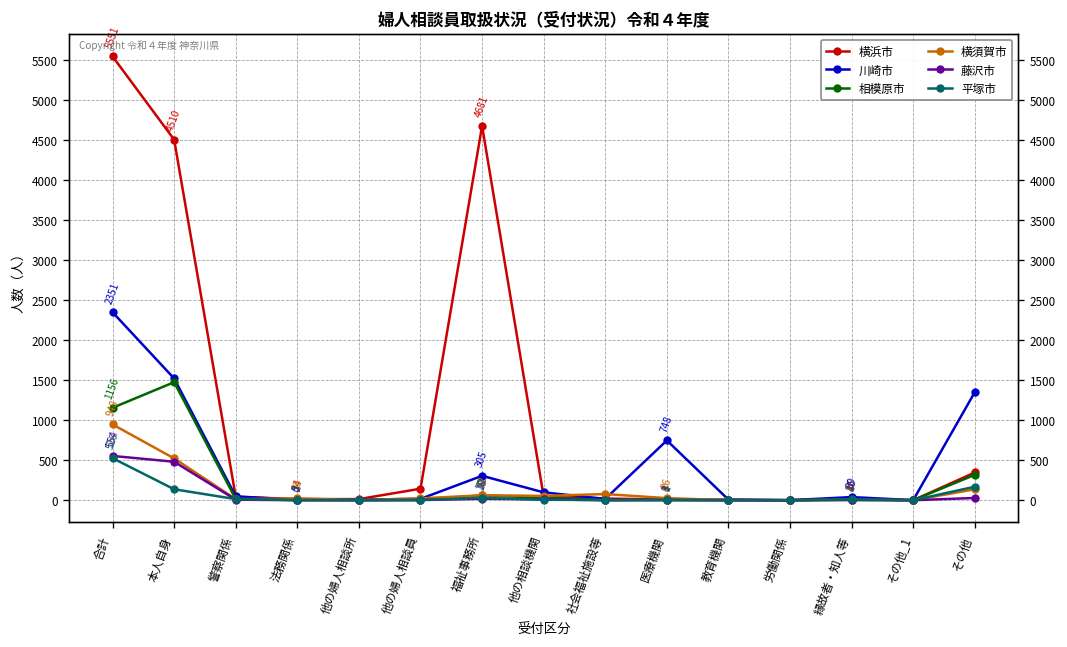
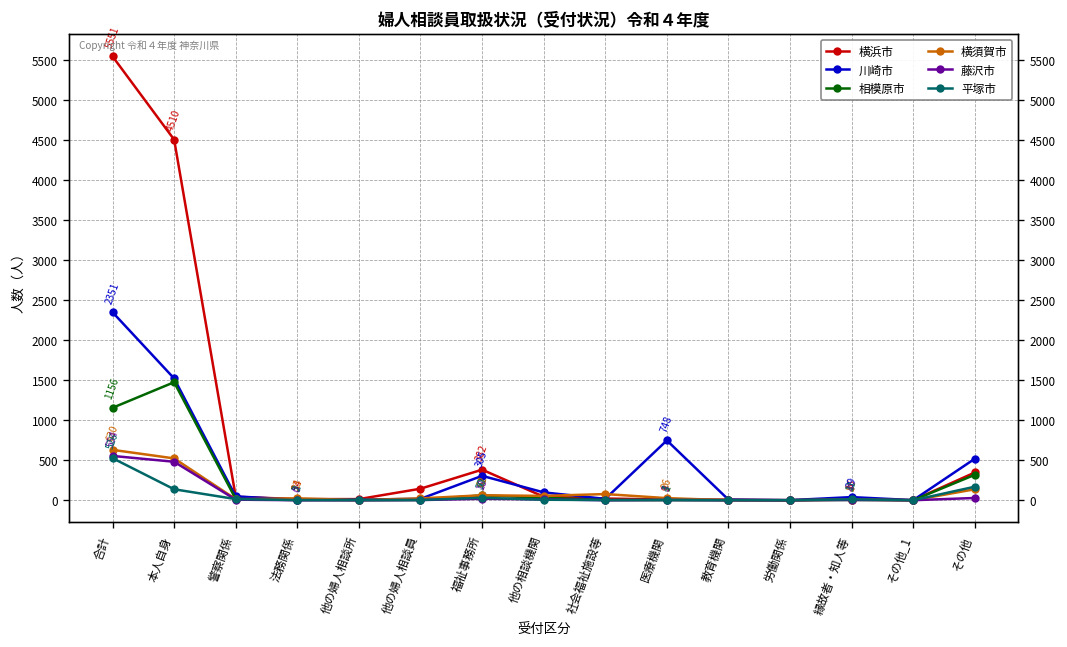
横須賀市, 合計: 948 -> 630
横浜市, 福祉事務所: 4681 -> 382
川崎市, その他: 1400 -> 500
